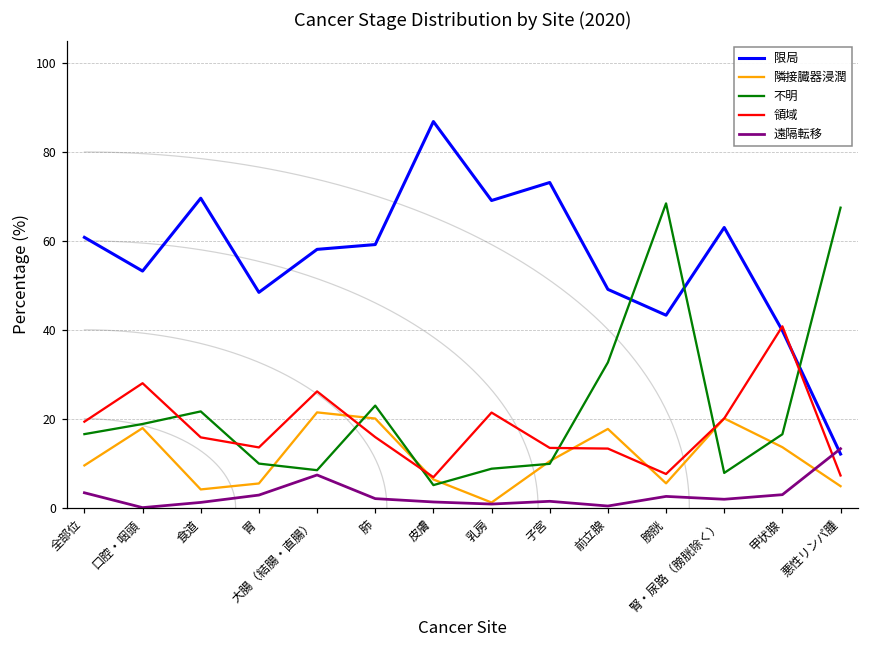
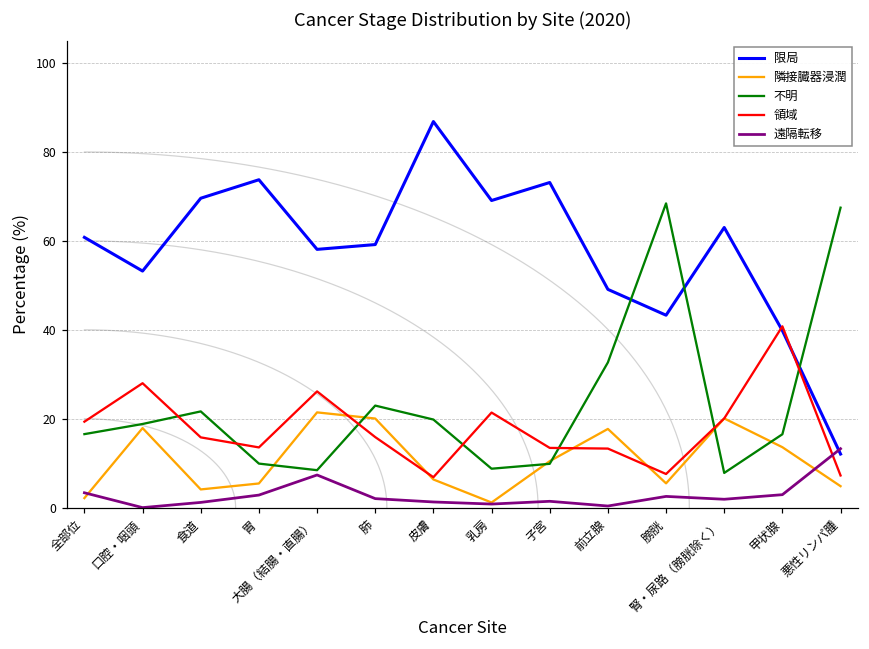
隣接臓器浸潤, 全部位: 9 -> 2
限局, 胃: 48 -> 74
不明, 皮膚: 5 -> 20
